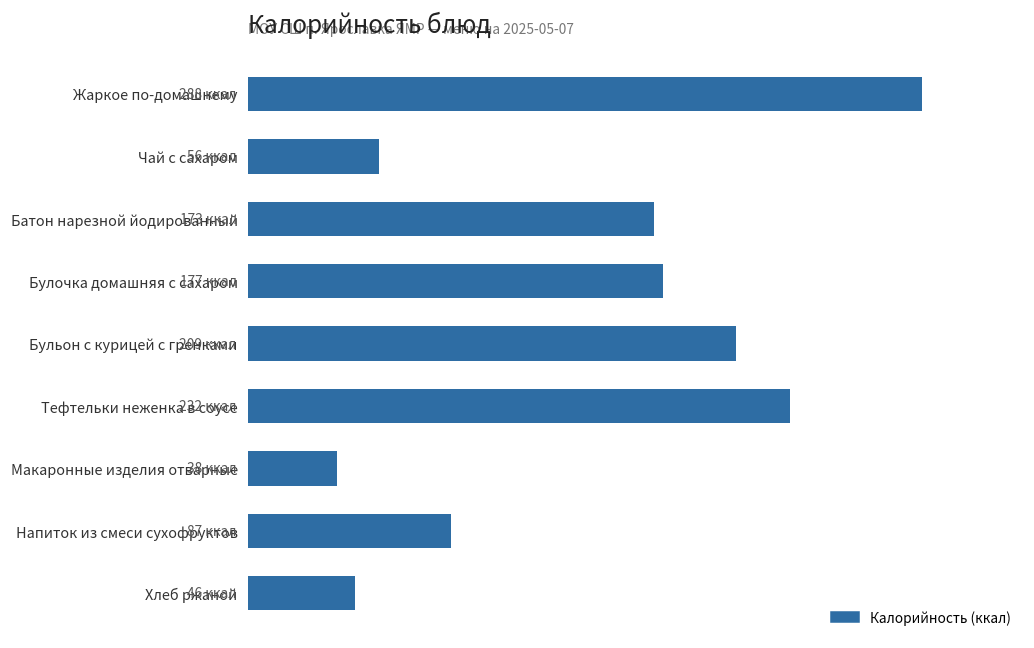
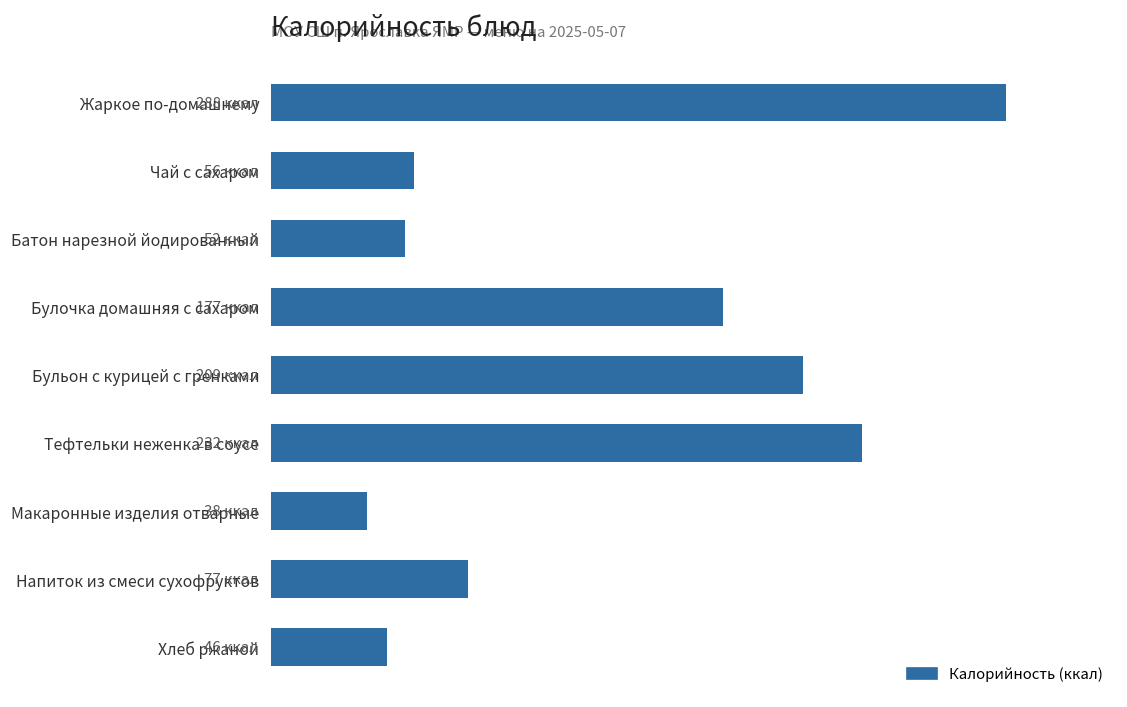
Батон нарезной йодированный: 173 -> 52
Напиток из смеси сухофруктов: 87 -> 77
